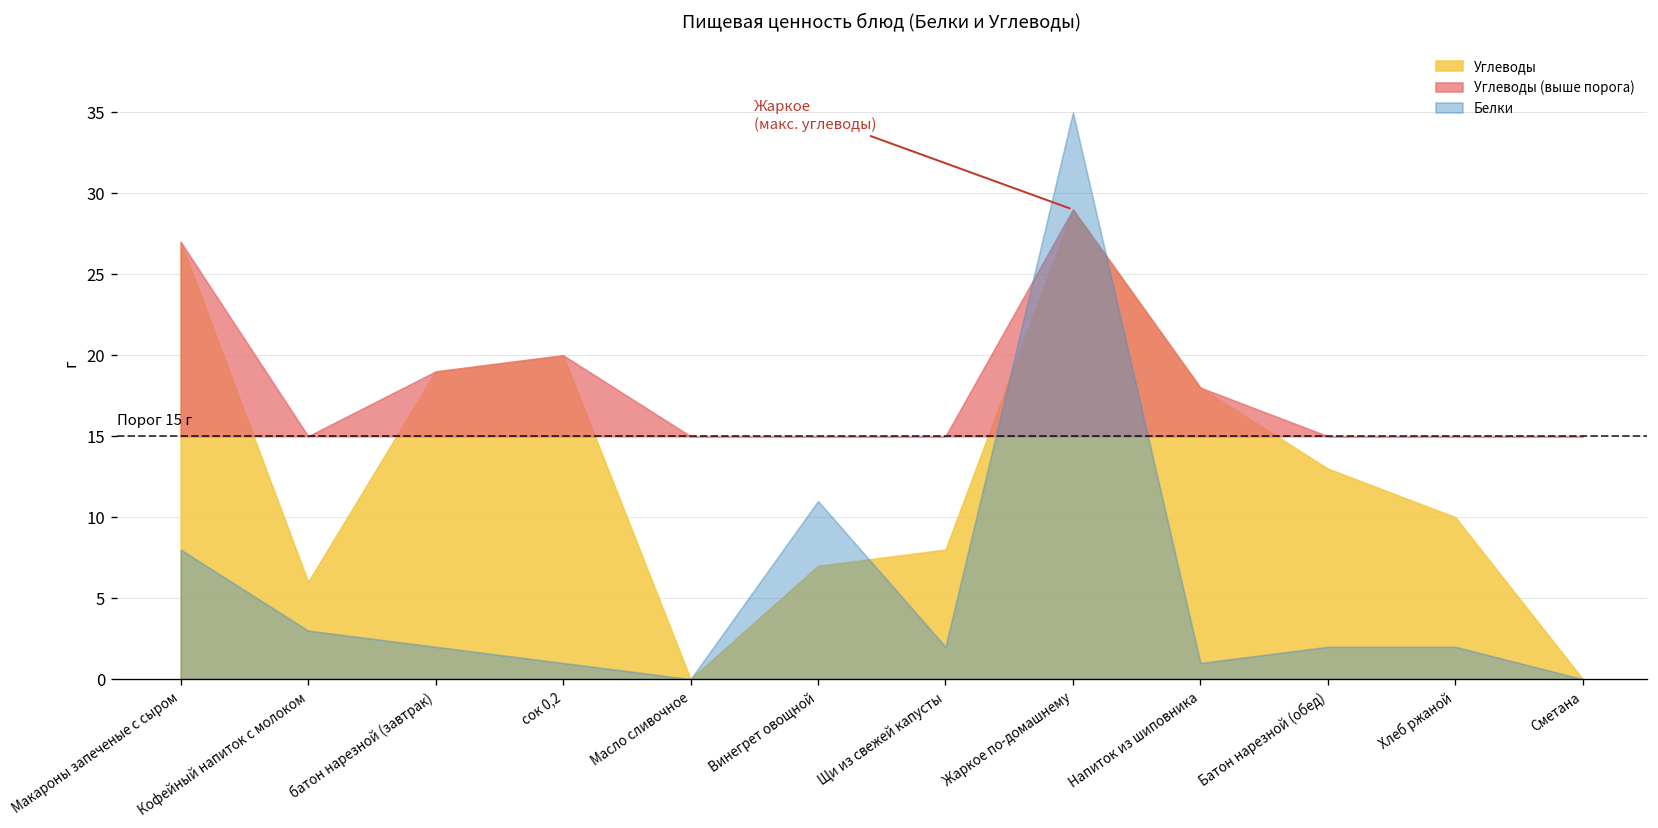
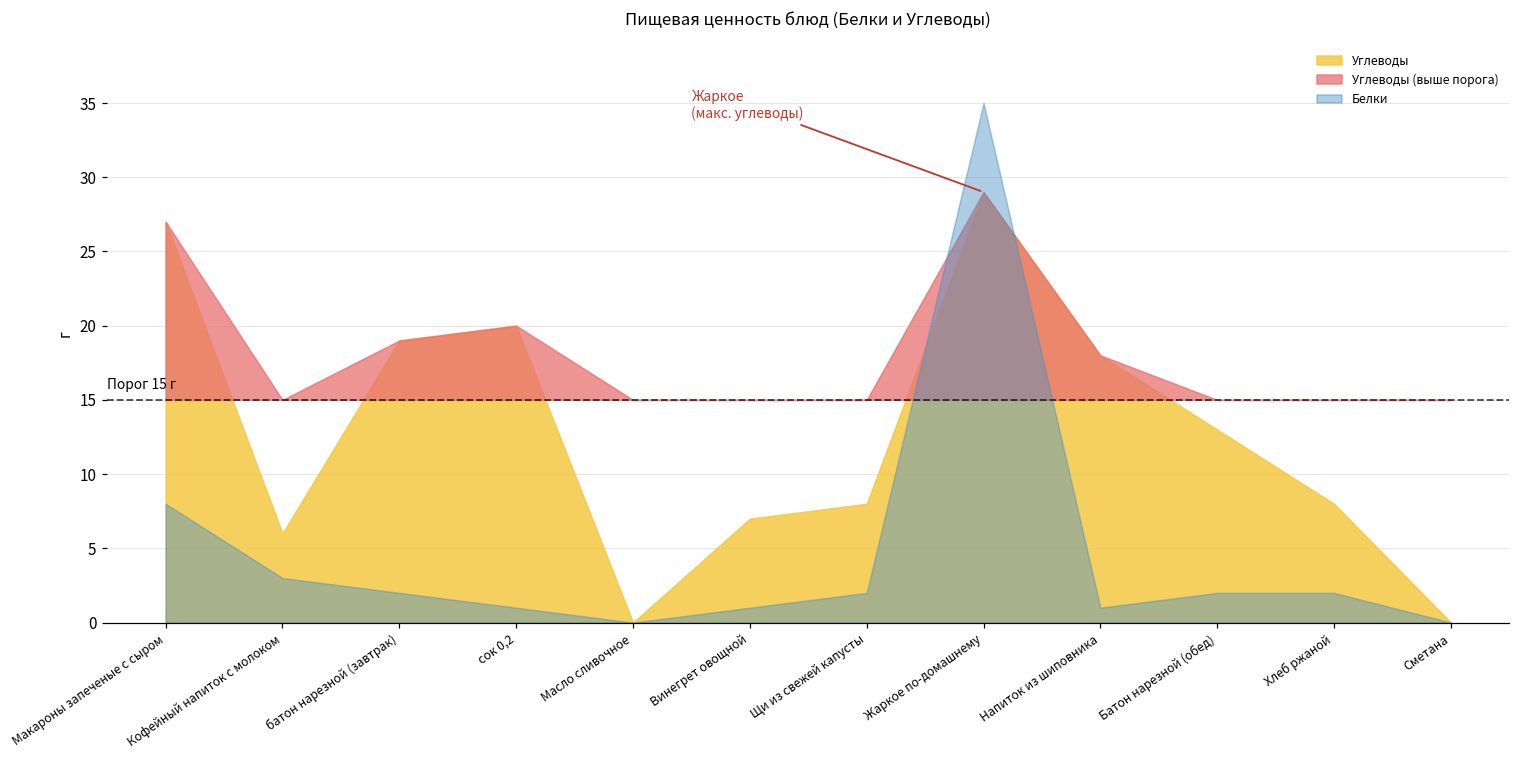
Белки, Винегрет овощной: 11 -> 1
Углеводы, Хлеб ржаной: 10 -> 8
